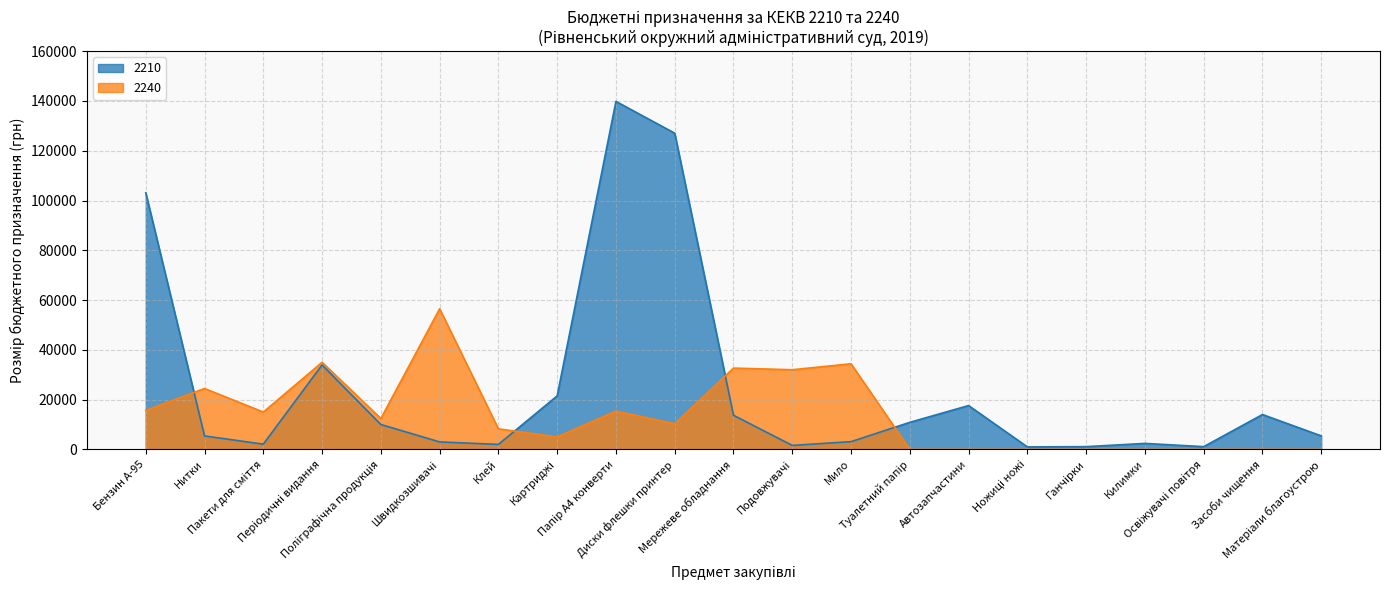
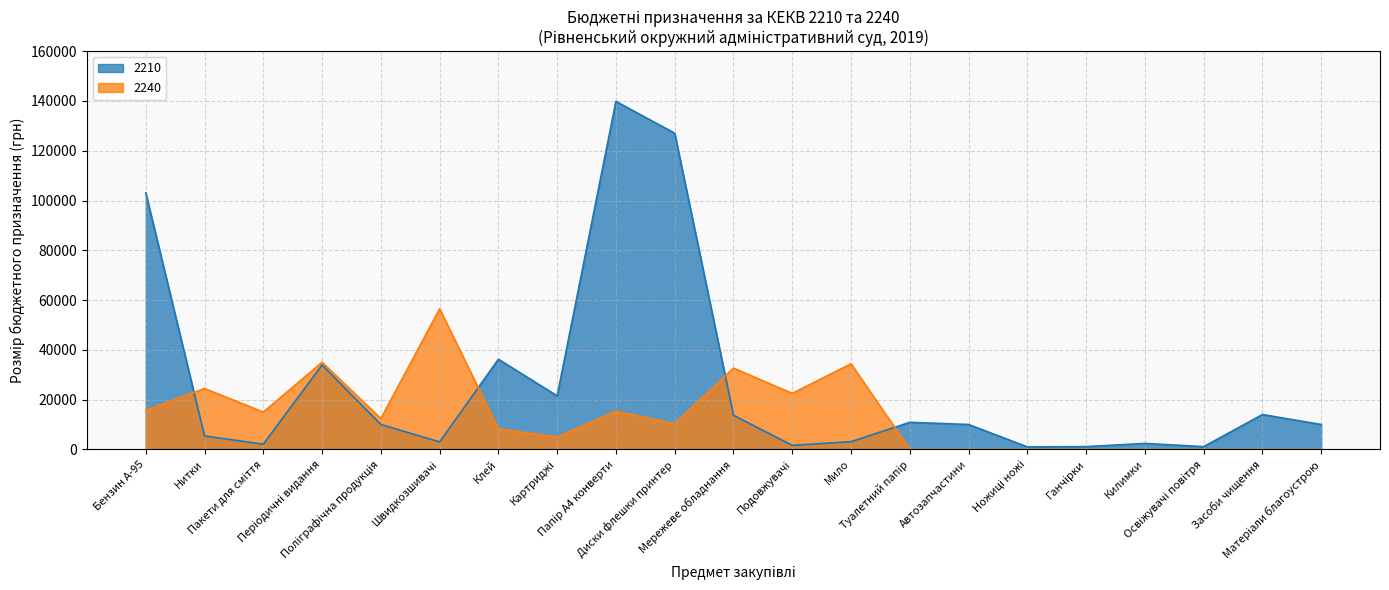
2210, Клей: 2000 -> 36000
2240, Подовжувачі: 32000 -> 23000
2210, Автозапчастини: 18000 -> 10000
2210, Матеріали благоустрою: 5000 -> 10000
